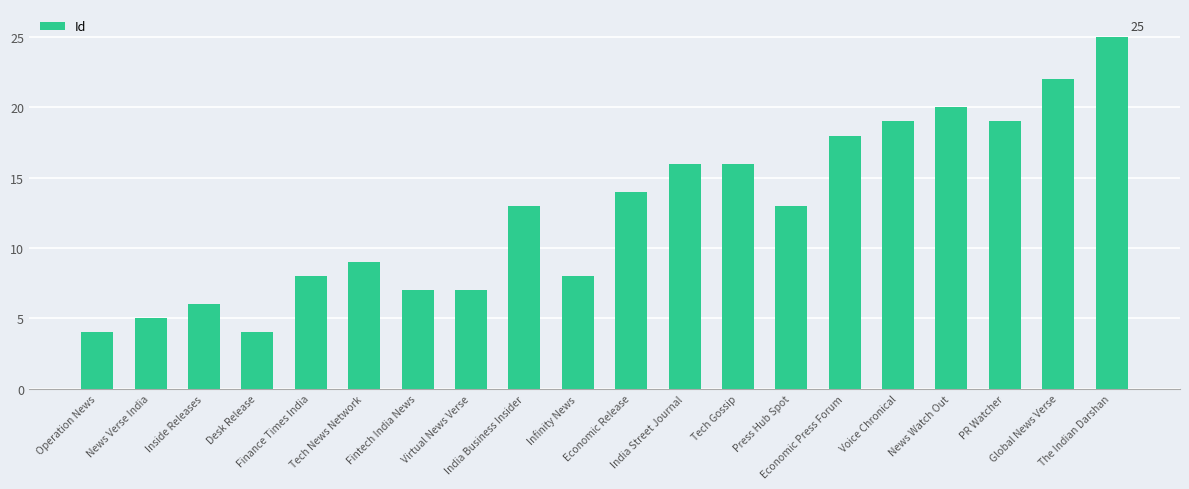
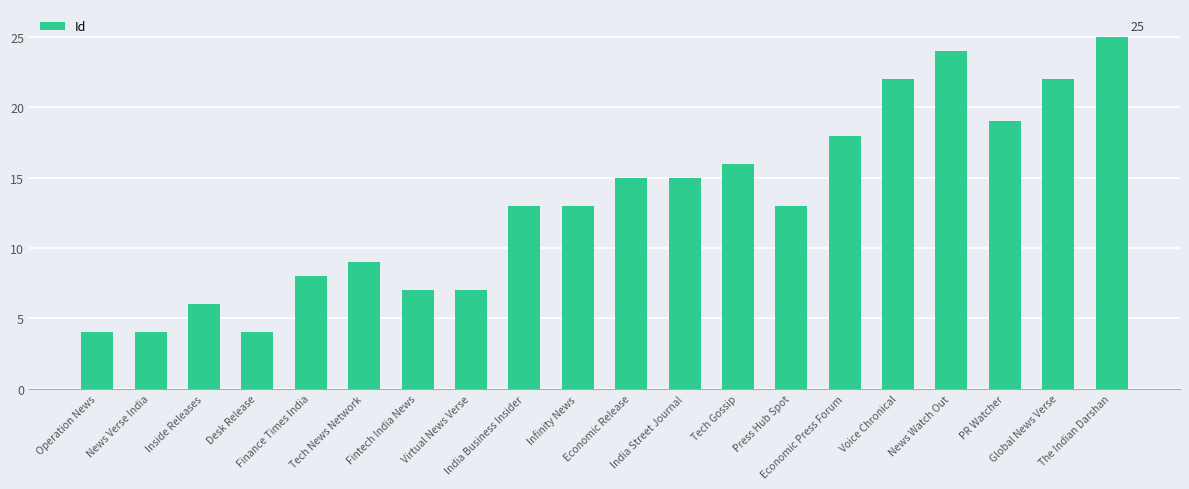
News Verse India: 5 -> 4
Infinity News: 8 -> 13
Economic Release: 14 -> 15
India Street Journal: 16 -> 15
Voice Chronical: 19 -> 22
News Watch Out: 20 -> 24
